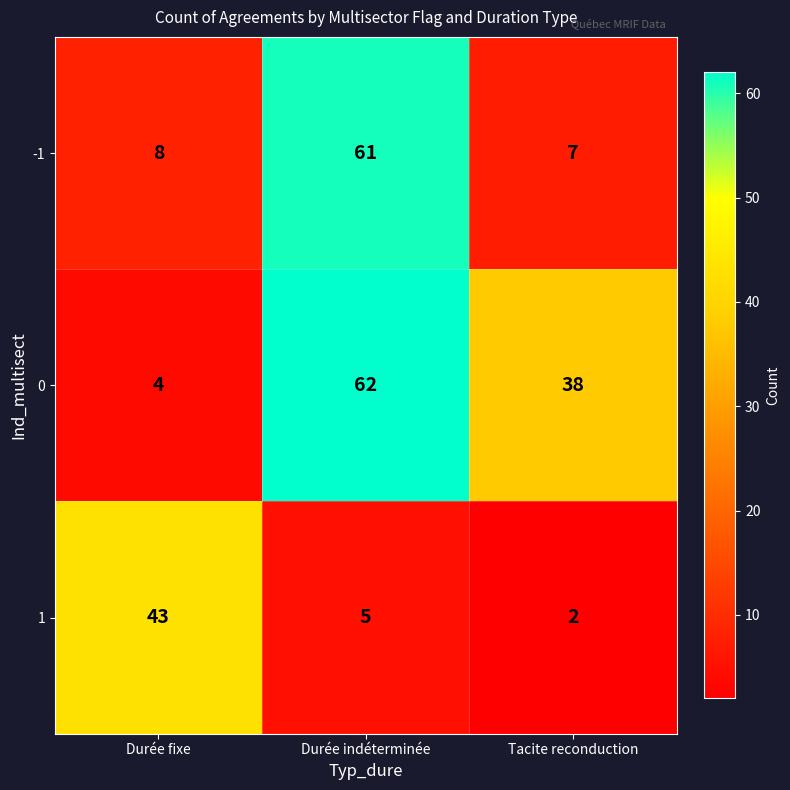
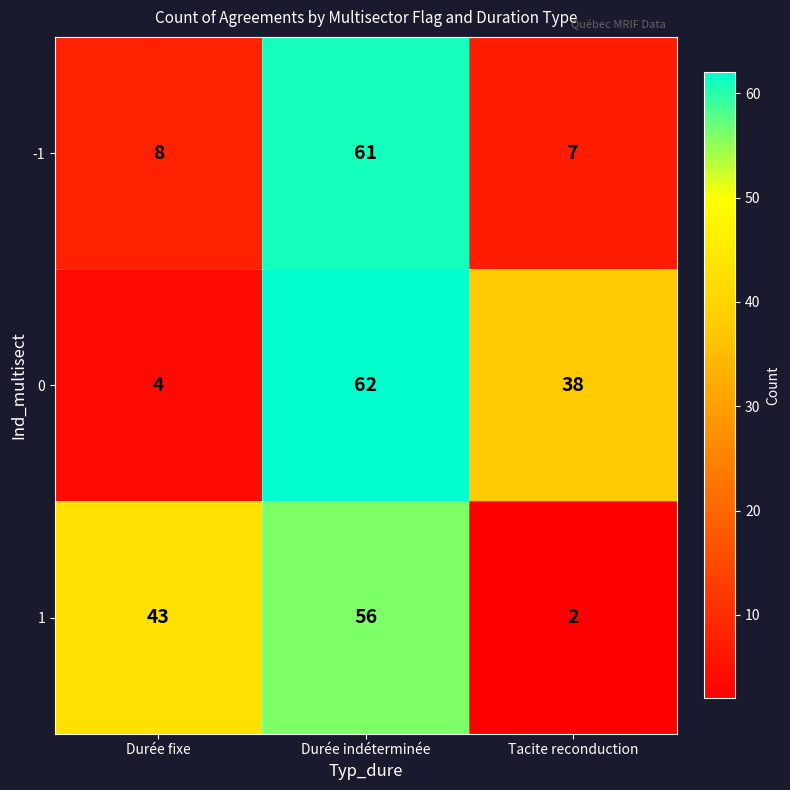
1, Durée indéterminée: 5 -> 56
